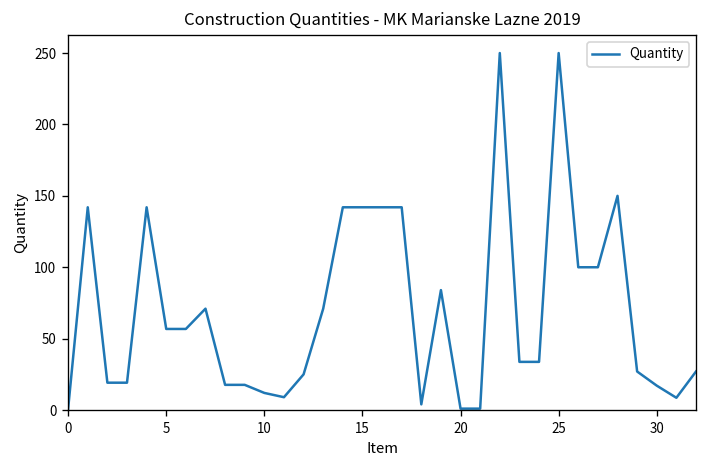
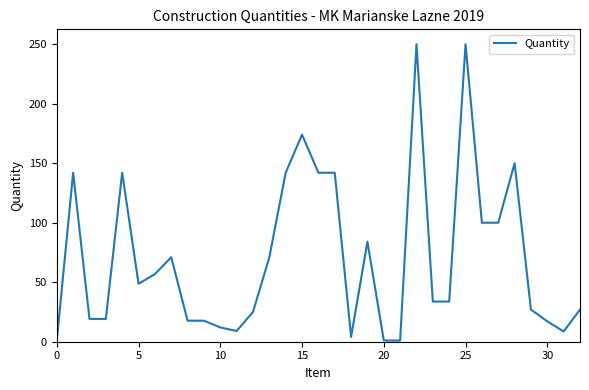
5: 57 -> 49
15: 142 -> 174
